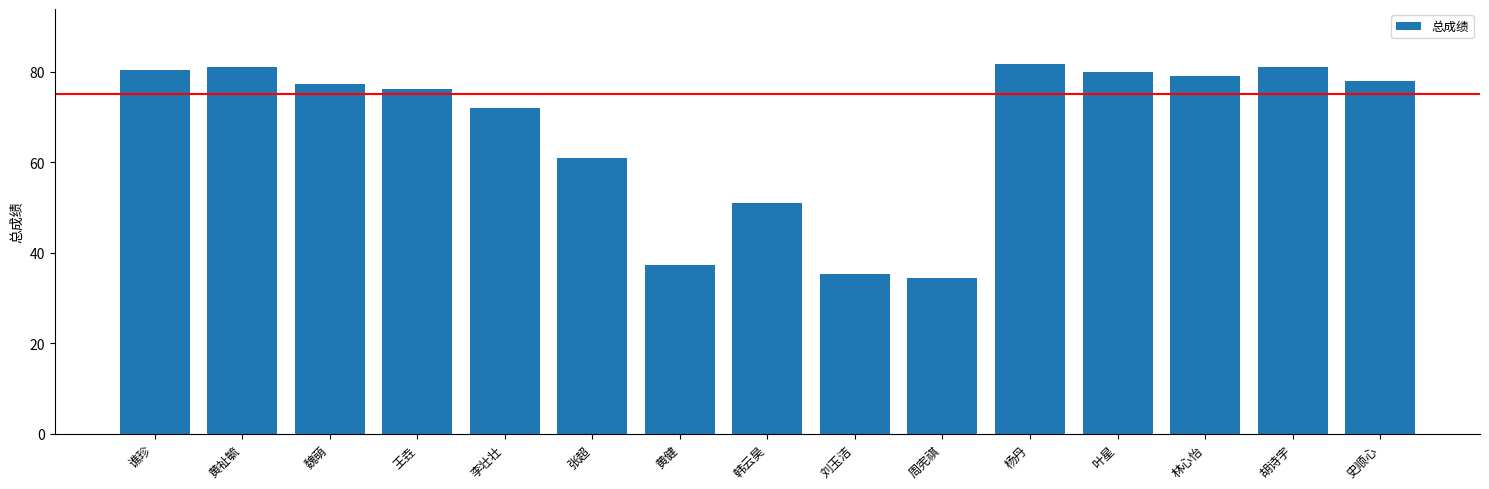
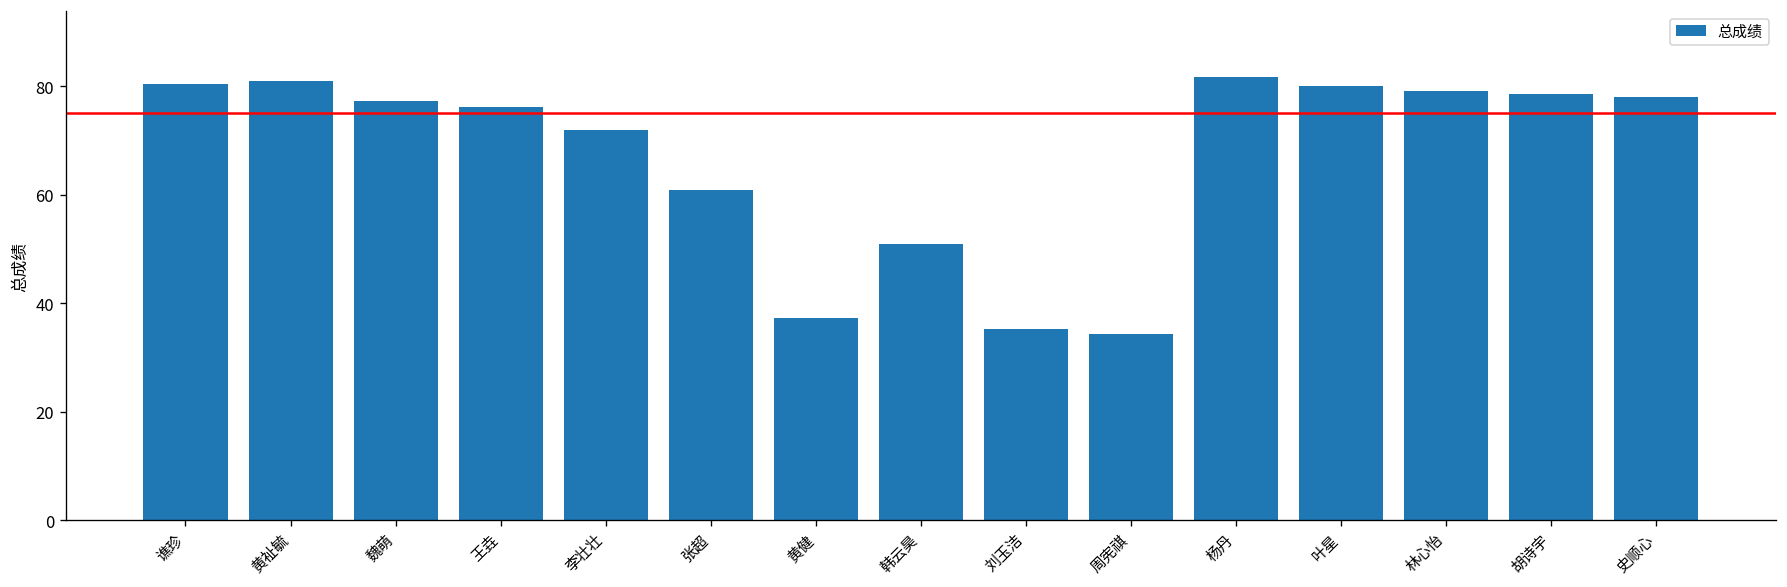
胡诗宇: 81 -> 79
